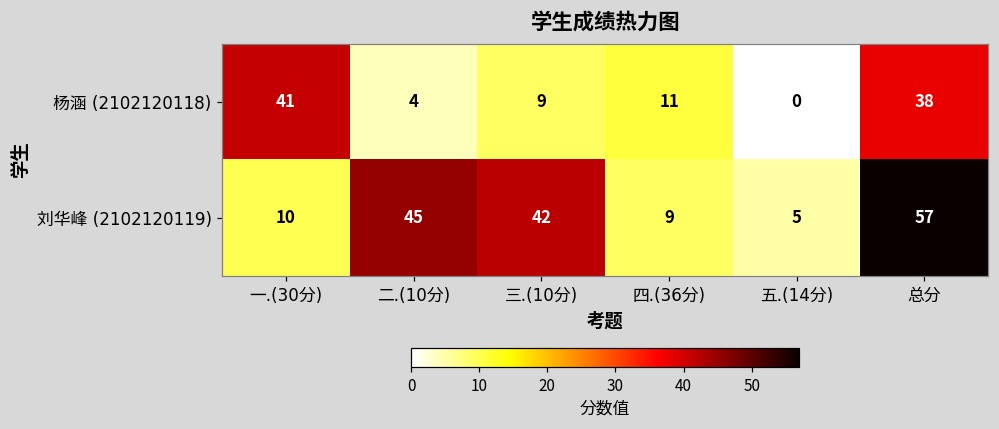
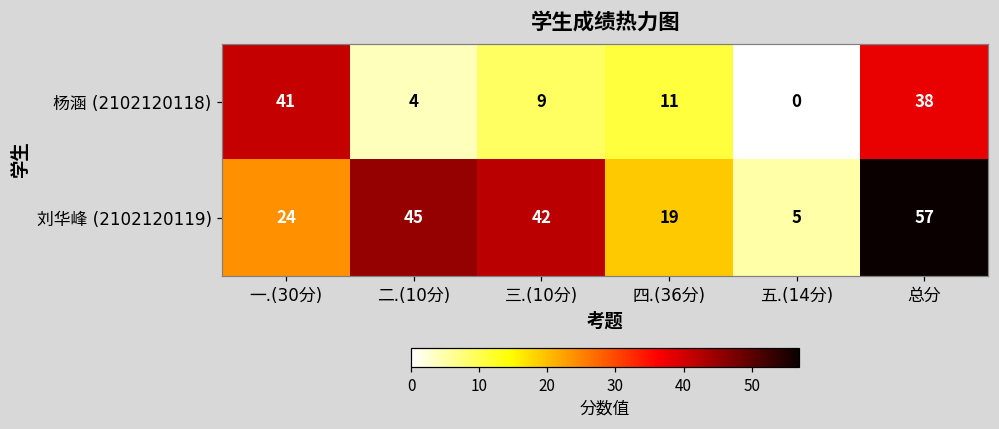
刘华峰 (2102120119), 一.(30分): 10 -> 24
刘华峰 (2102120119), 四.(36分): 9 -> 19
